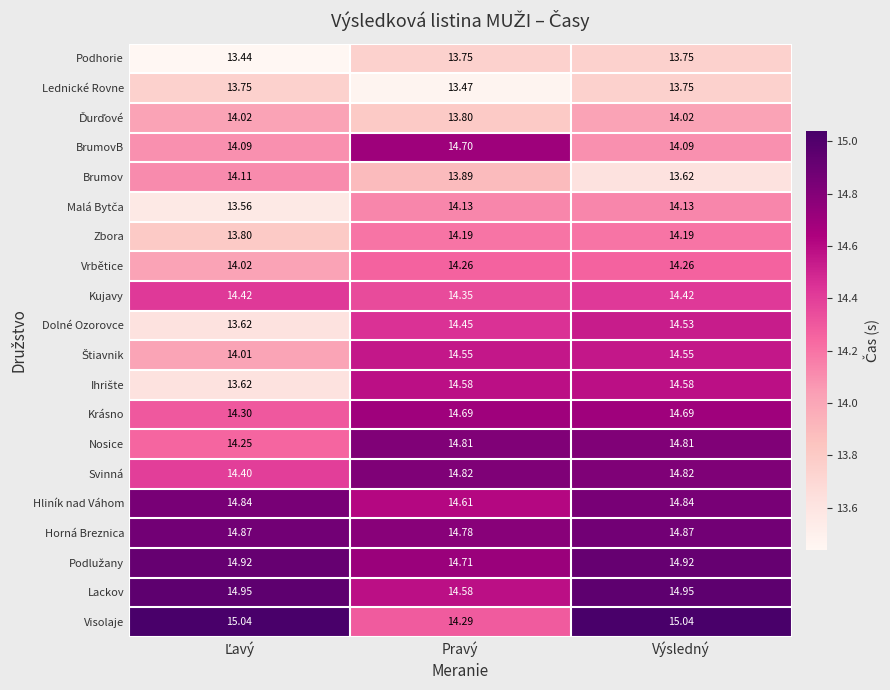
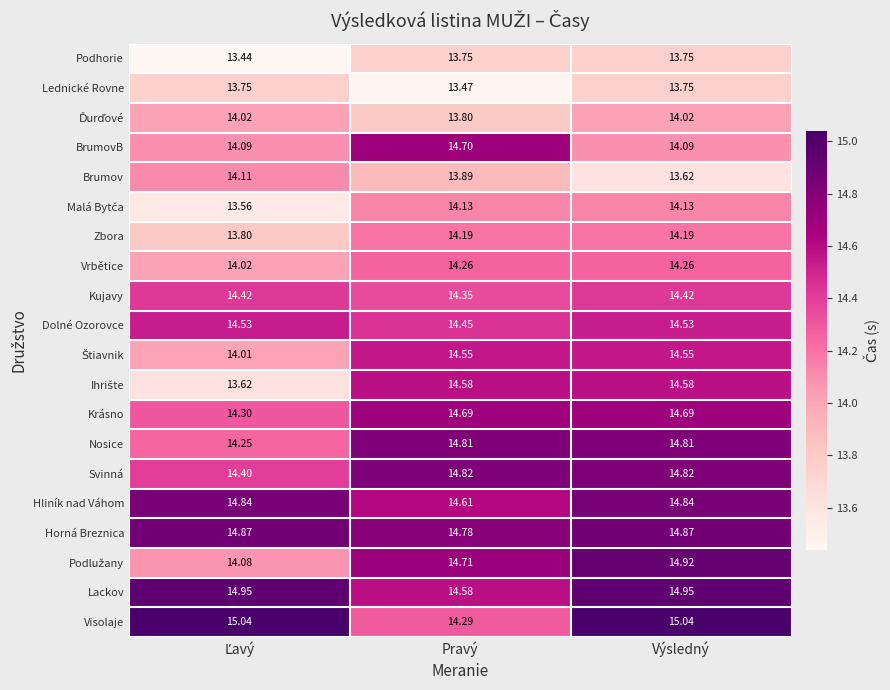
Dolné Ozorovce, Ľavý: 13.62 -> 14.53
Podlužany, Ľavý: 14.92 -> 14.08
